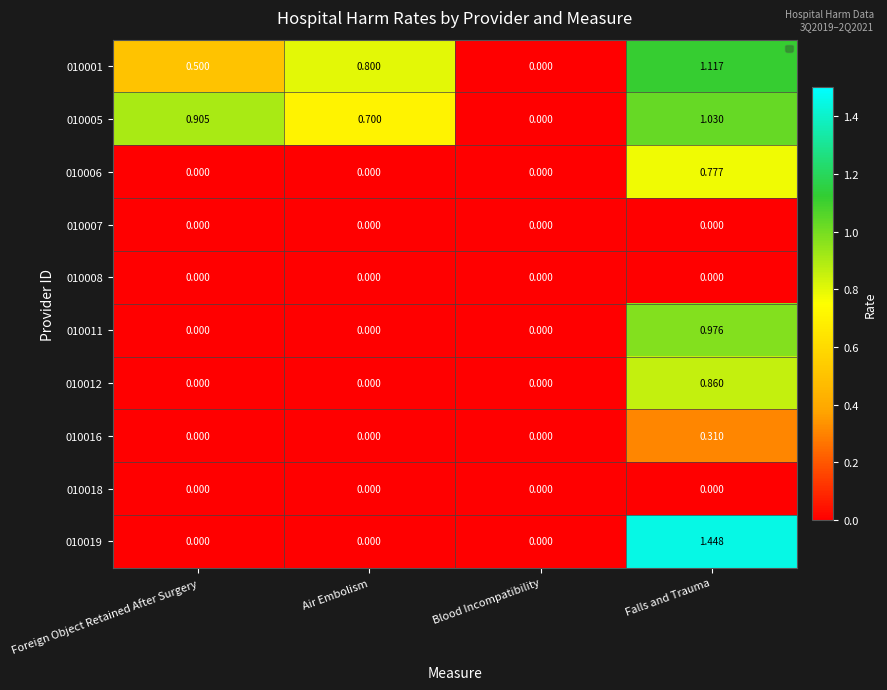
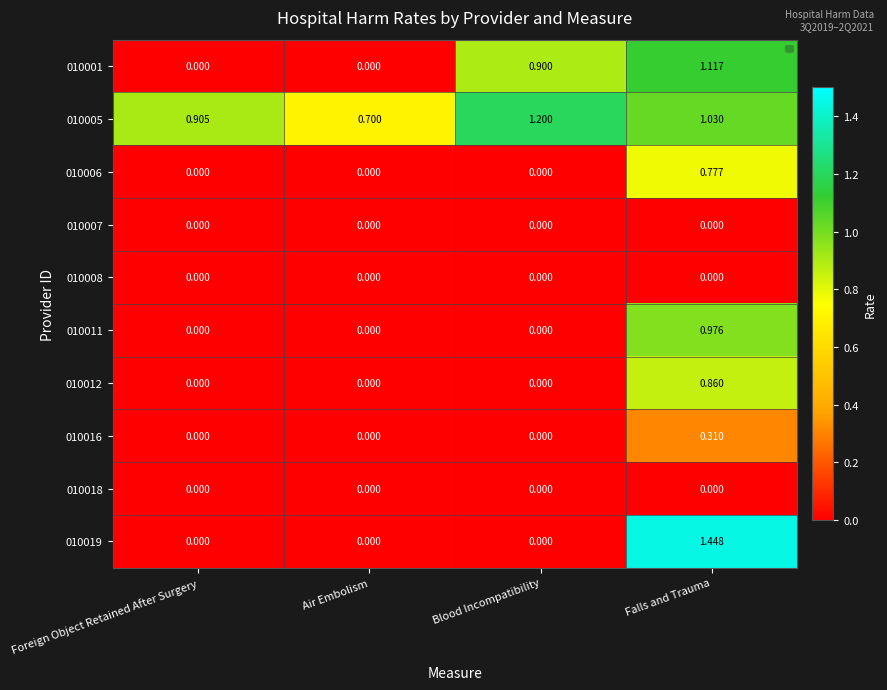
010001, Foreign Object Retained After Surgery: 0.500 -> 0.000
010001, Air Embolism: 0.800 -> 0.000
010001, Blood Incompatibility: 0.000 -> 0.900
010005, Blood Incompatibility: 0.000 -> 1.200
